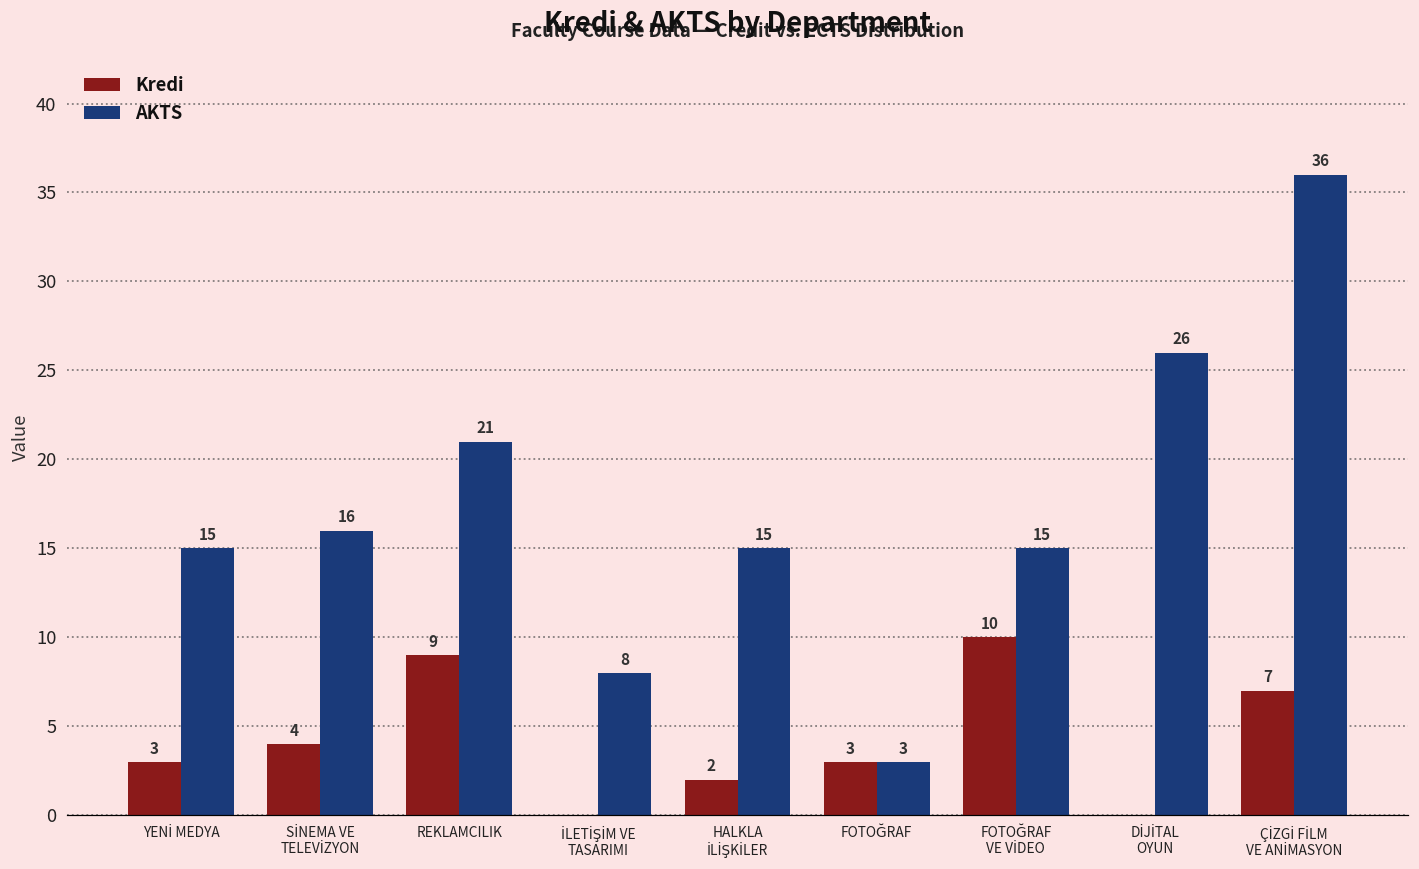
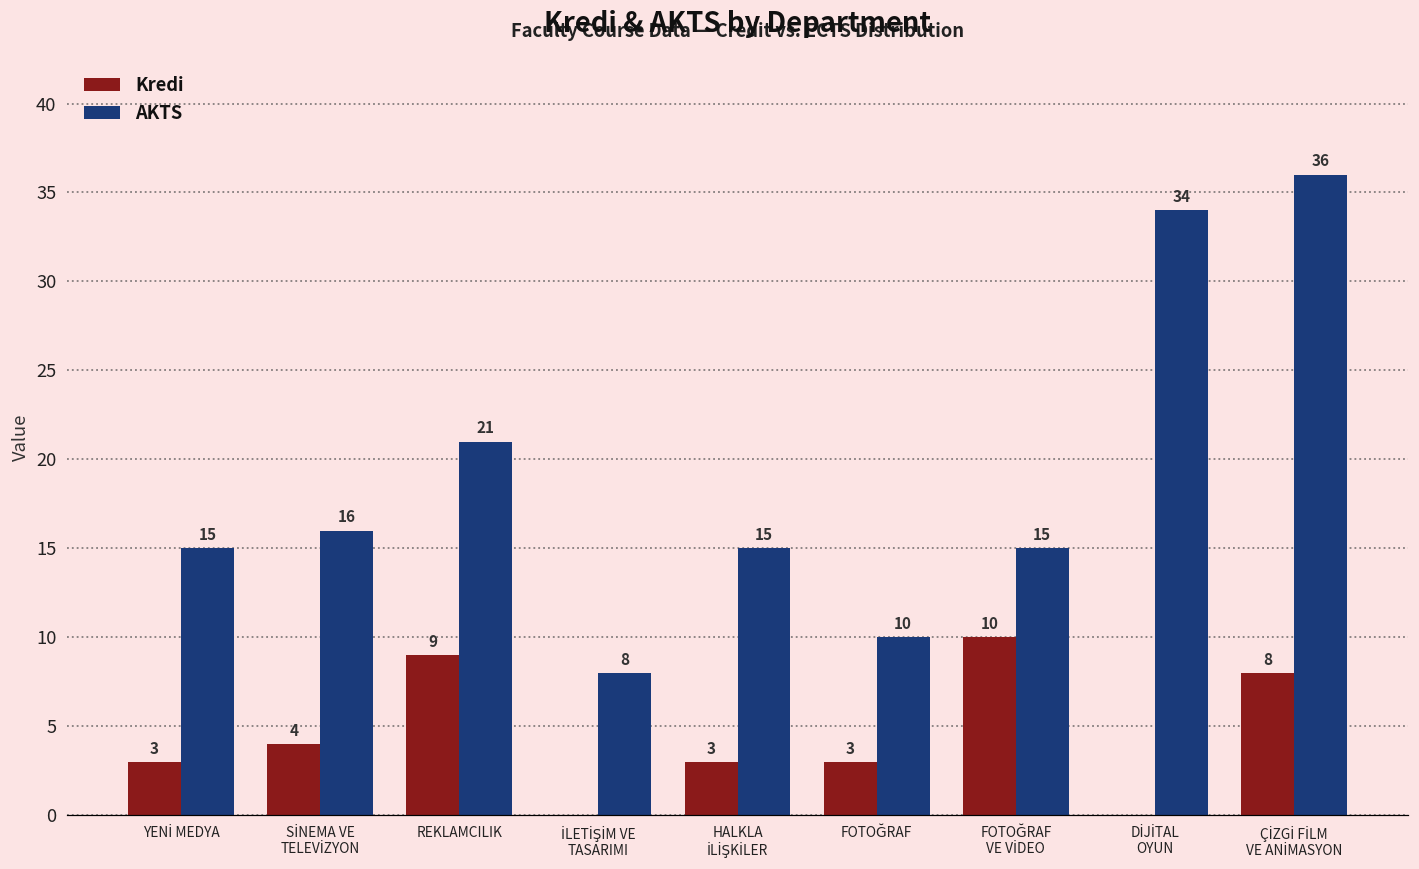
Kredi, HALKLA İLİŞKİLER: 2 -> 3
AKTS, FOTOĞRAF: 3 -> 10
AKTS, DİJİTAL OYUN: 26 -> 34
Kredi, ÇİZGİ FİLM VE ANİMASYON: 7 -> 8
